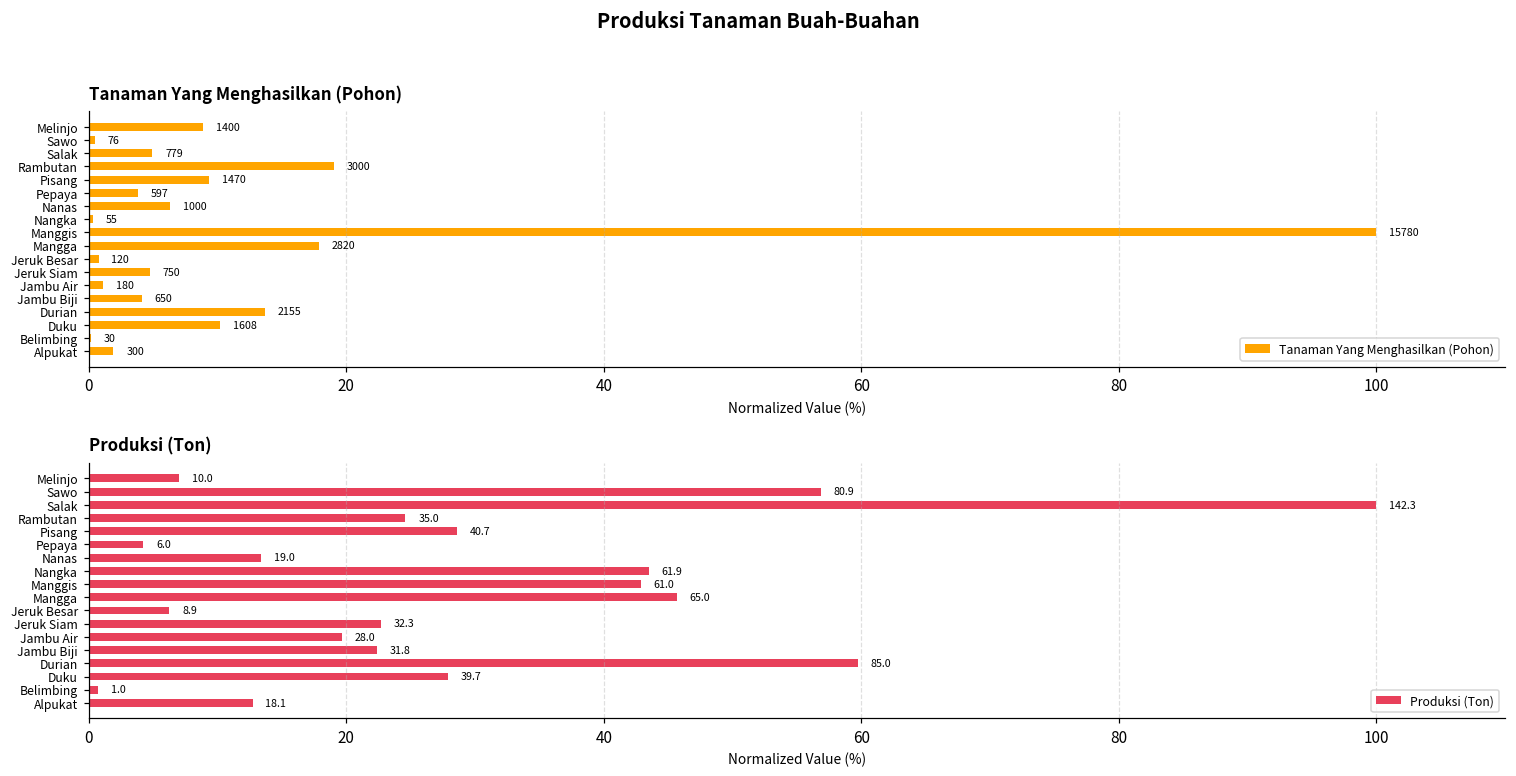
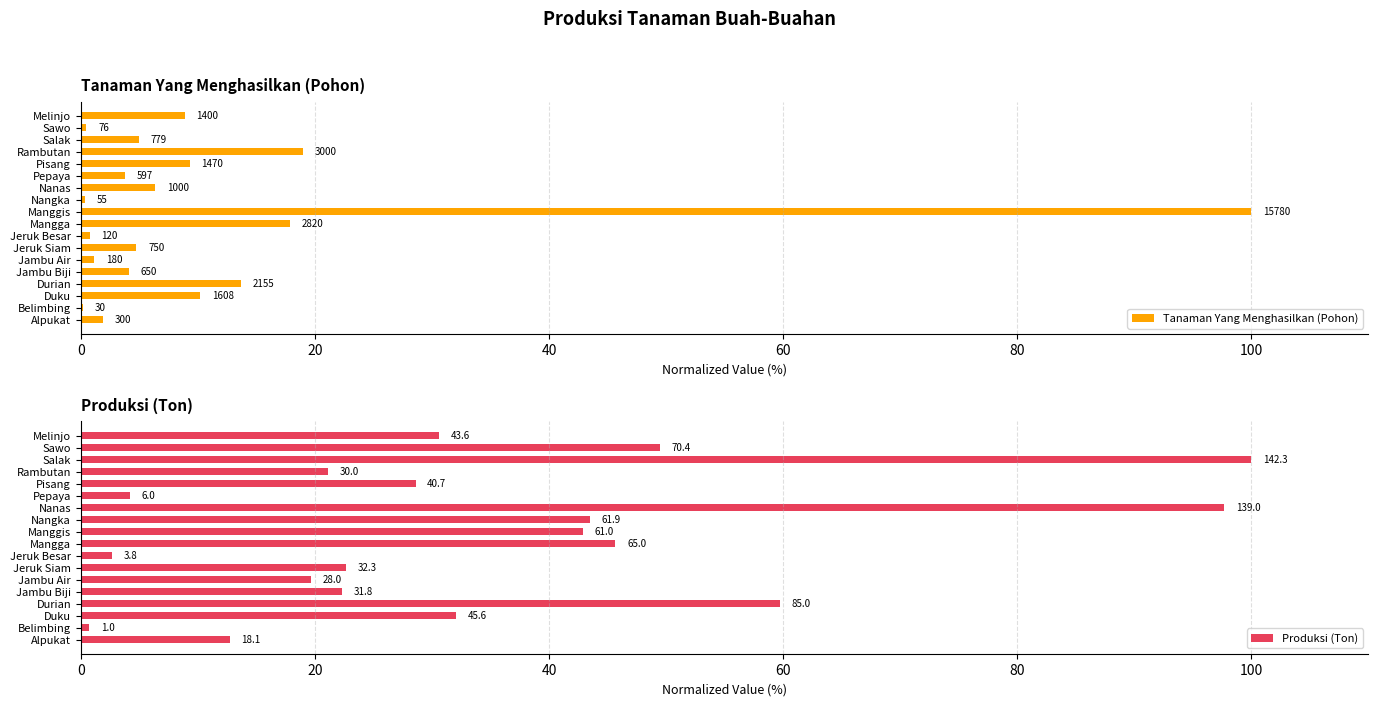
Produksi (Ton), Melinjo: 10.0 -> 43.6
Produksi (Ton), Sawo: 80.9 -> 70.4
Produksi (Ton), Rambutan: 35.0 -> 30.0
Produksi (Ton), Nanas: 19.0 -> 139.0
Produksi (Ton), Jeruk Besar: 8.9 -> 3.8
Produksi (Ton), Duku: 39.7 -> 45.6
